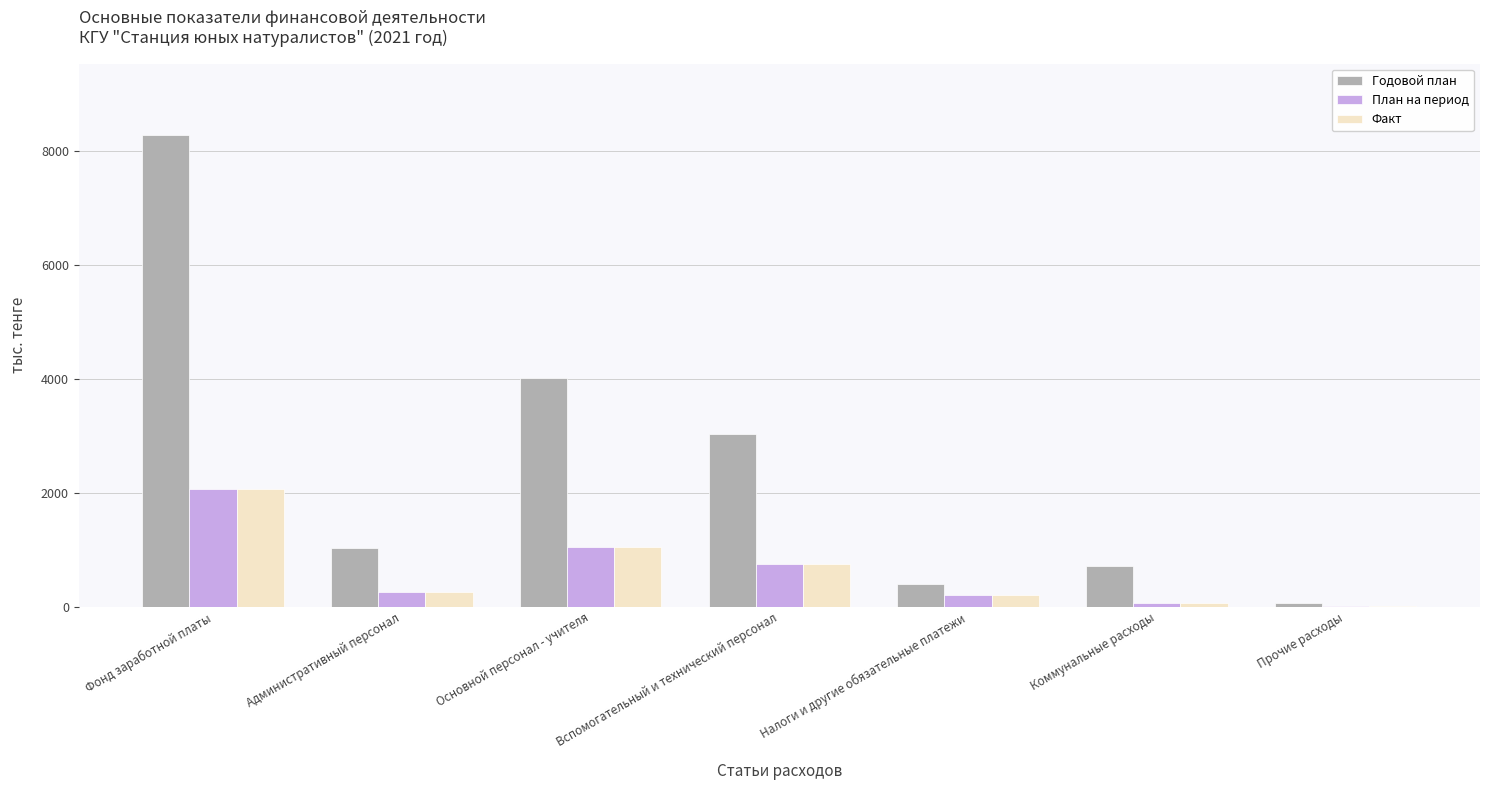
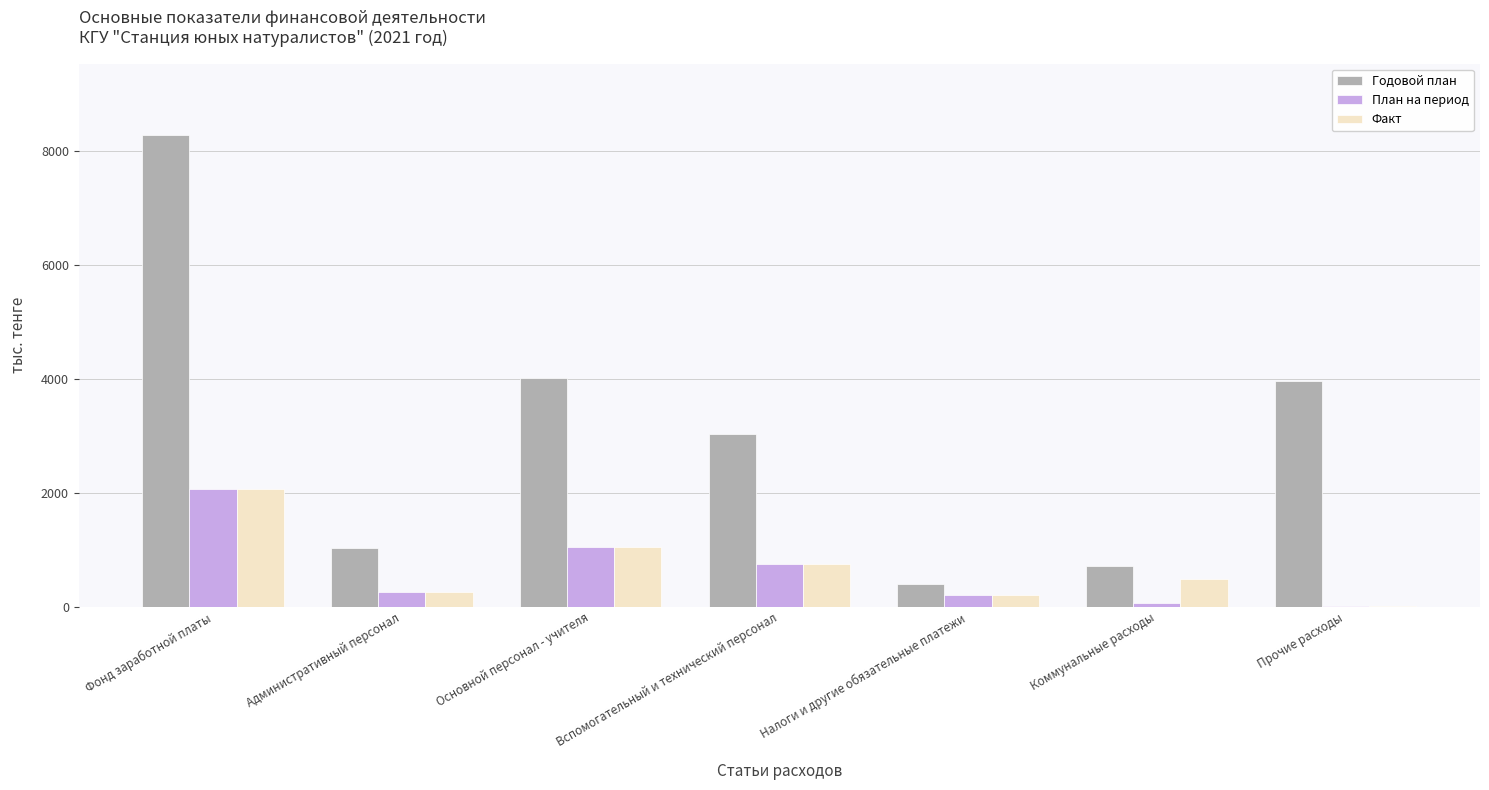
Факт, Коммунальные расходы: 100 -> 500
Годовой план, Прочие расходы: 100 -> 4000
